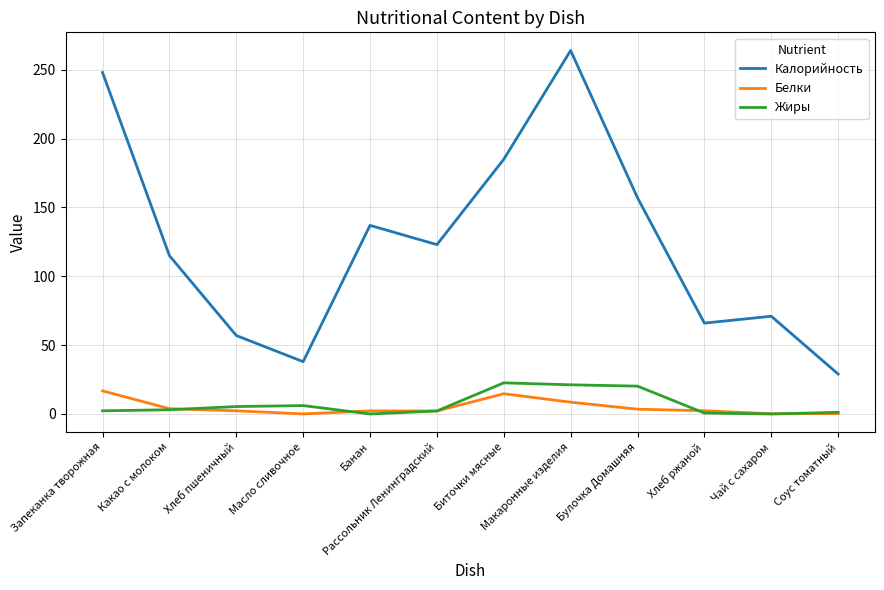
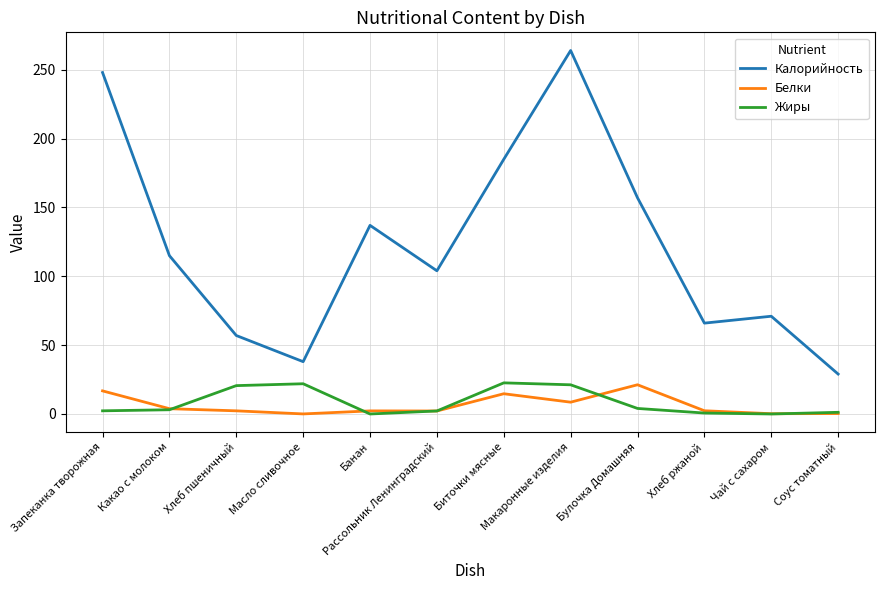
Жиры, Хлеб пшеничный: 5 -> 21
Жиры, Масло сливочное: 6 -> 22
Калорийность, Рассольник Ленинградский: 123 -> 104
Белки, Булочка Домашняя: 3 -> 21
Жиры, Булочка Домашняя: 20 -> 4
